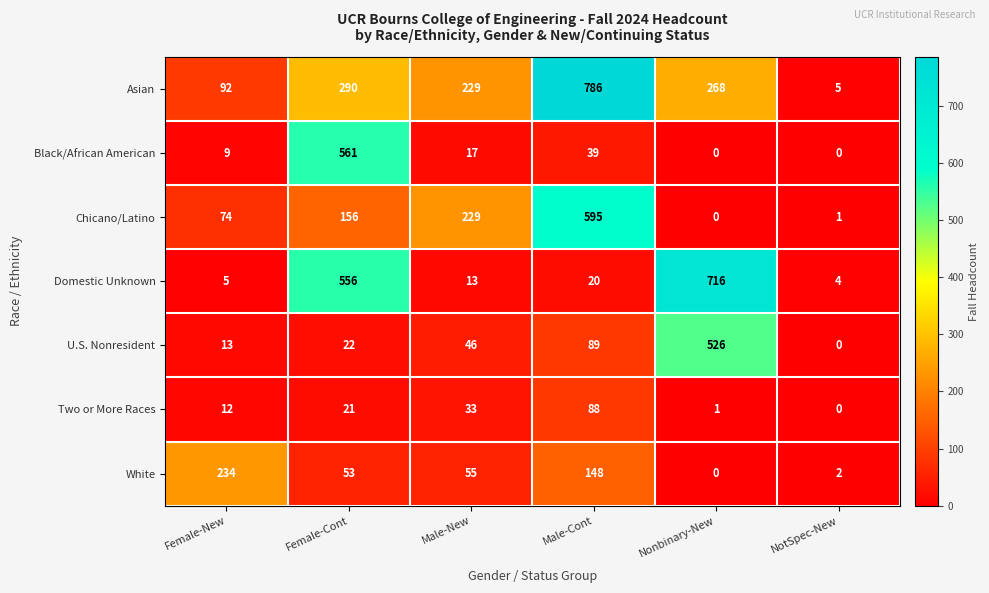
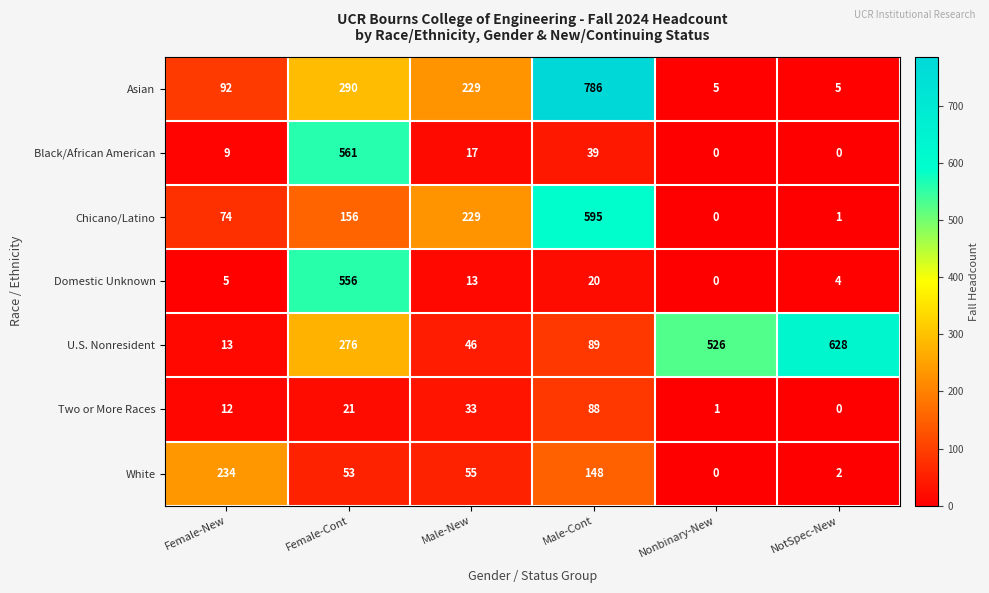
Asian, Nonbinary-New: 268 -> 5
Domestic Unknown, Nonbinary-New: 716 -> 0
U.S. Nonresident, Female-Cont: 22 -> 276
U.S. Nonresident, NotSpec-New: 0 -> 628
